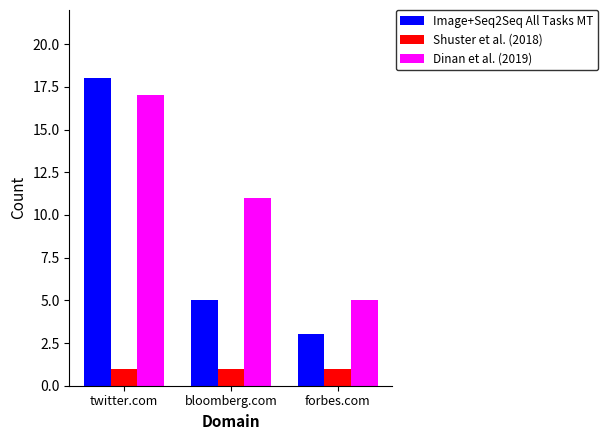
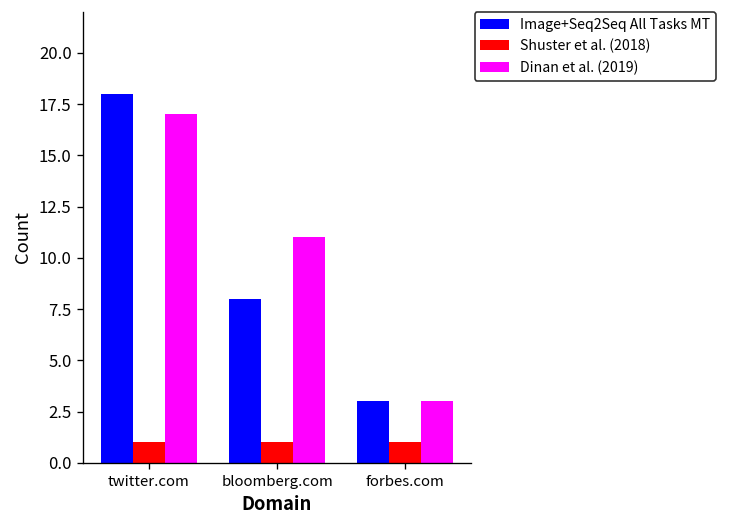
Image+Seq2Seq All Tasks MT, bloomberg.com: 5 -> 8
Dinan et al. (2019), forbes.com: 5 -> 3
